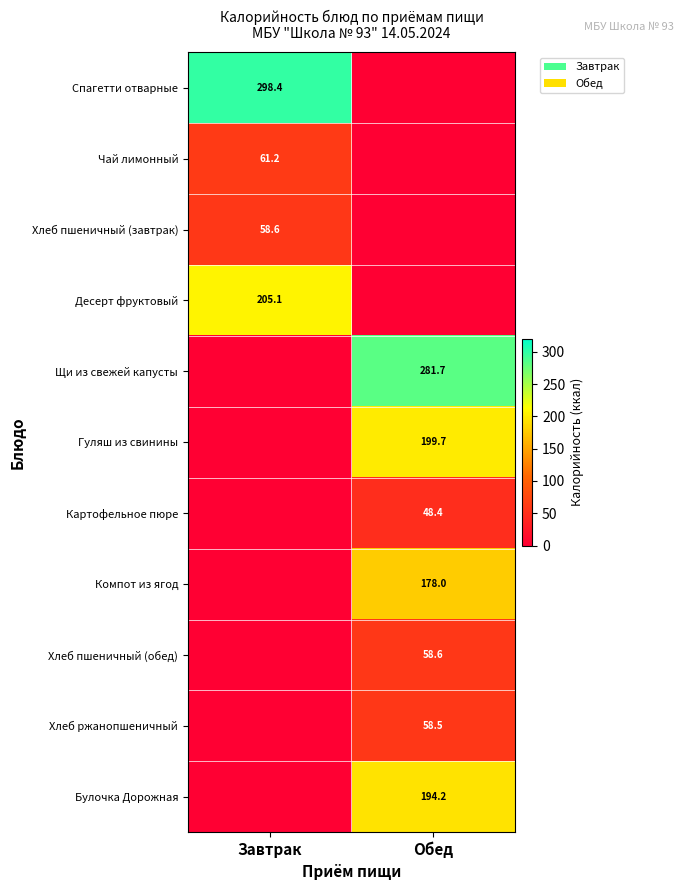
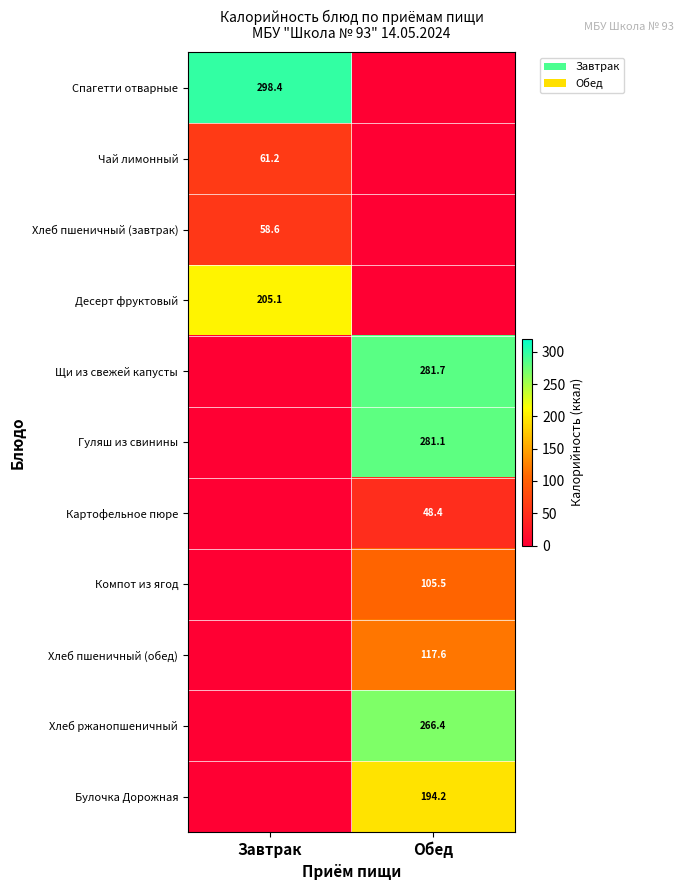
Гуляш из свинины, Обед: 199.7 -> 281.1
Компот из ягод, Обед: 178.0 -> 105.5
Хлеб пшеничный (обед), Обед: 58.6 -> 117.6
Хлеб ржанопшеничный, Обед: 58.5 -> 266.4
